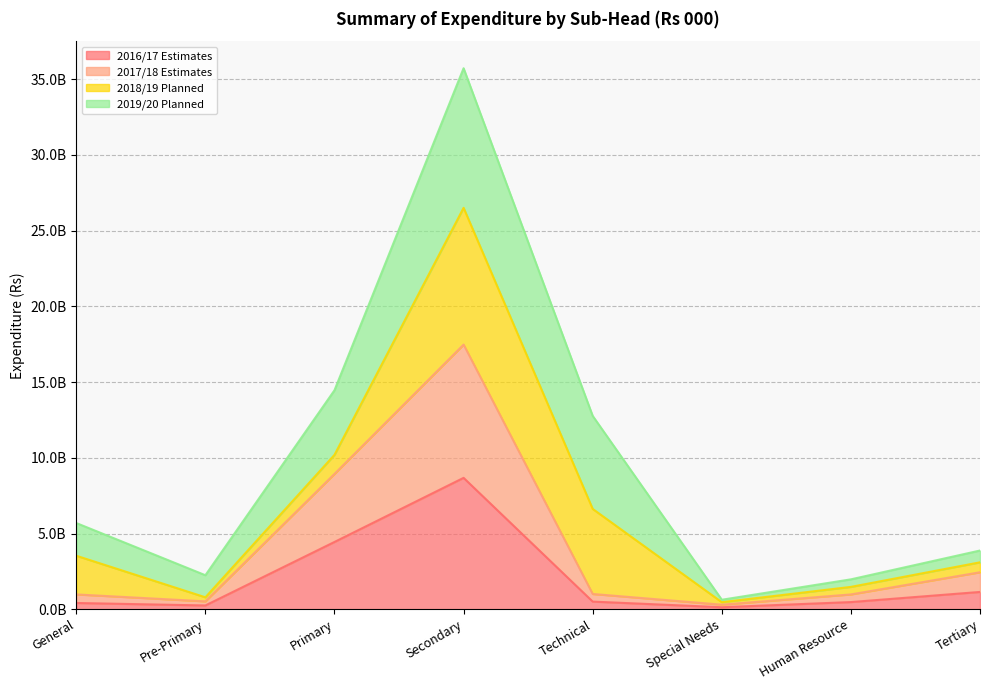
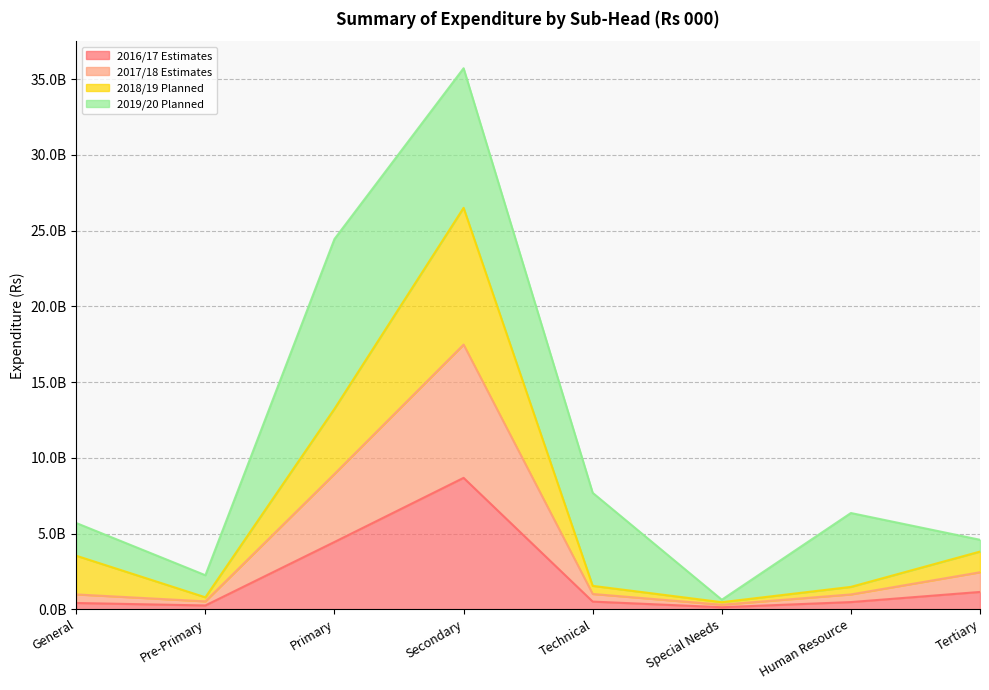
2018/19 Planned, Primary: 1300000000 -> 4300000000
2019/20 Planned, Primary: 4300000000 -> 11200000000
2018/19 Planned, Technical: 5600000000 -> 500000000
2019/20 Planned, Human Resource: 500000000 -> 4900000000
2018/19 Planned, Tertiary: 700000000 -> 1400000000
